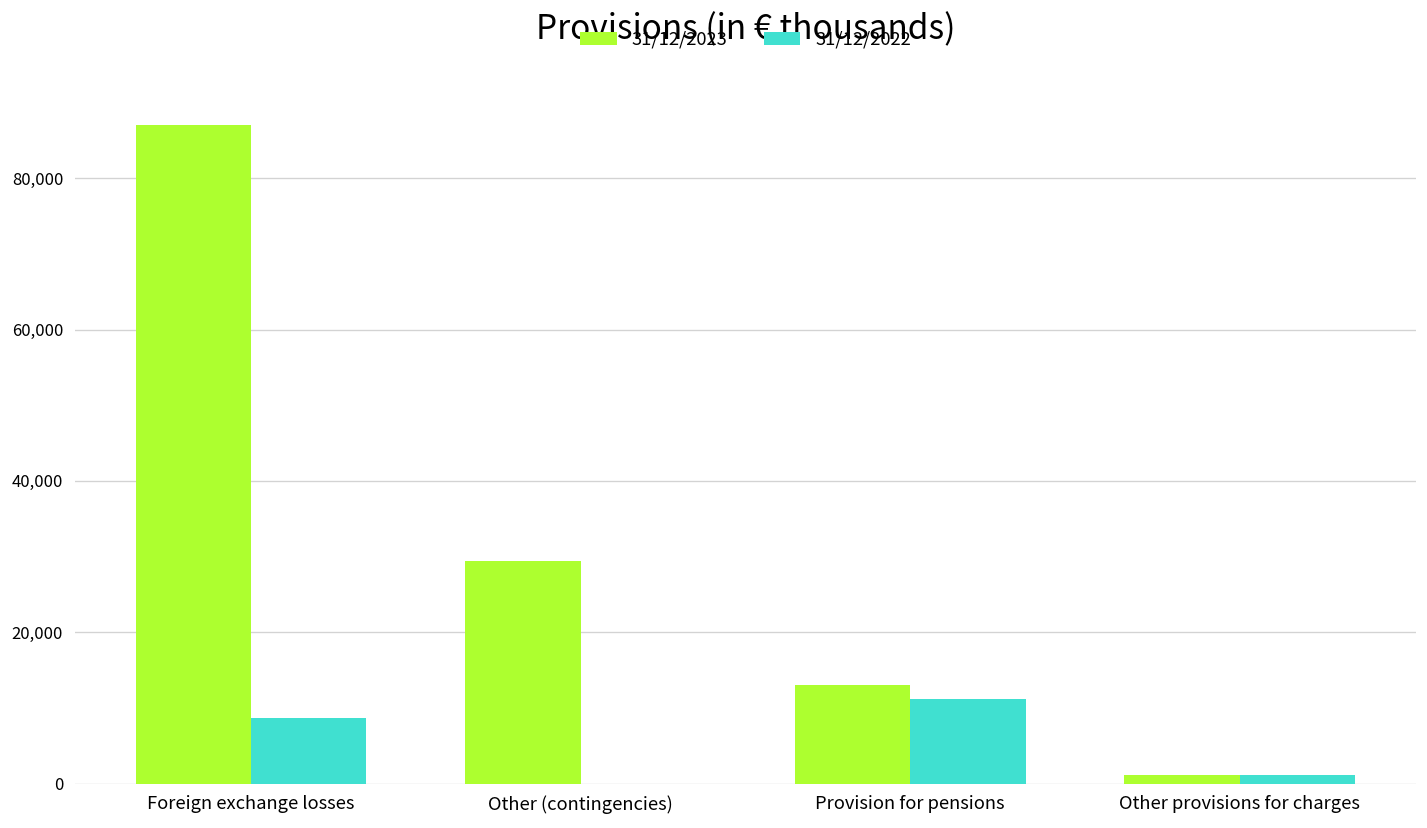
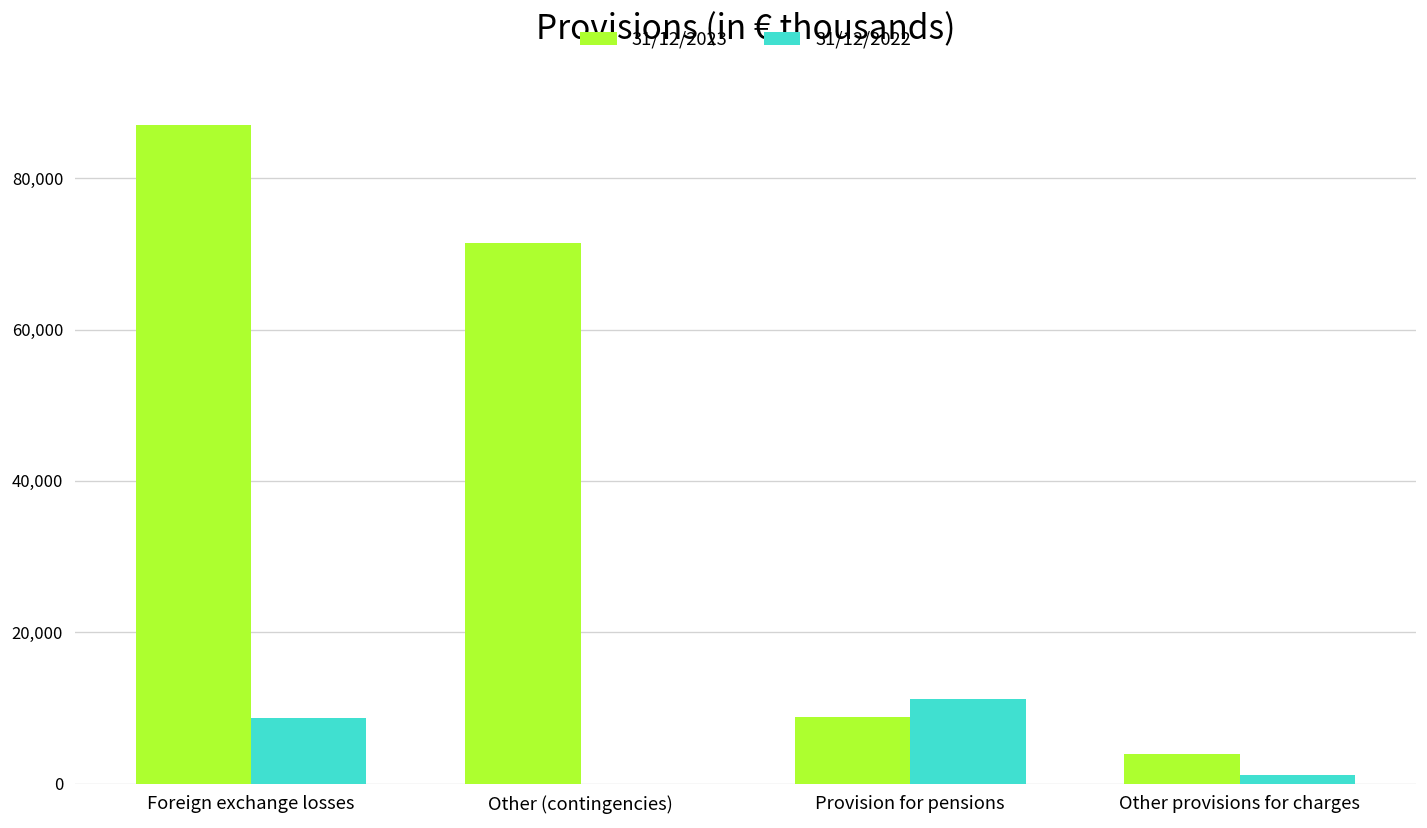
31/12/2023, Other (contingencies): 29,000 -> 71,000
31/12/2023, Provision for pensions: 13,000 -> 9,000
31/12/2023, Other provisions for charges: 1,000 -> 4,000
